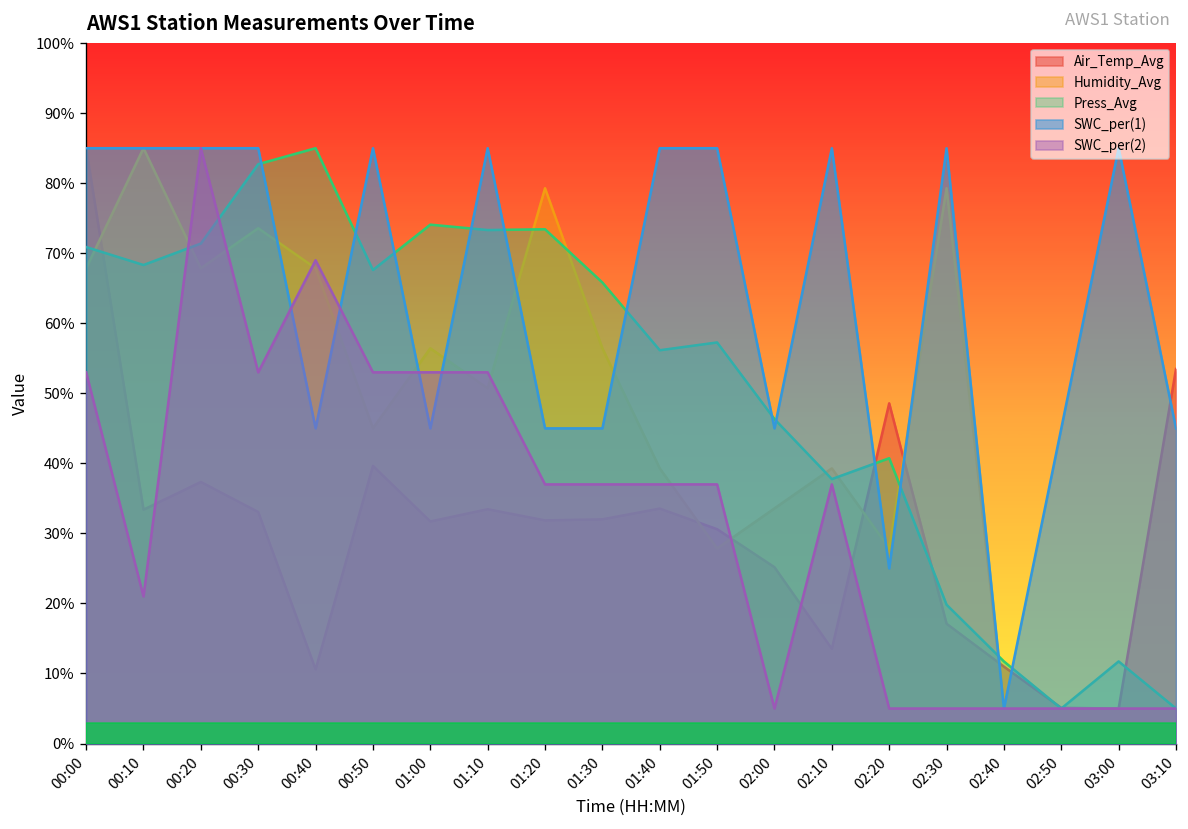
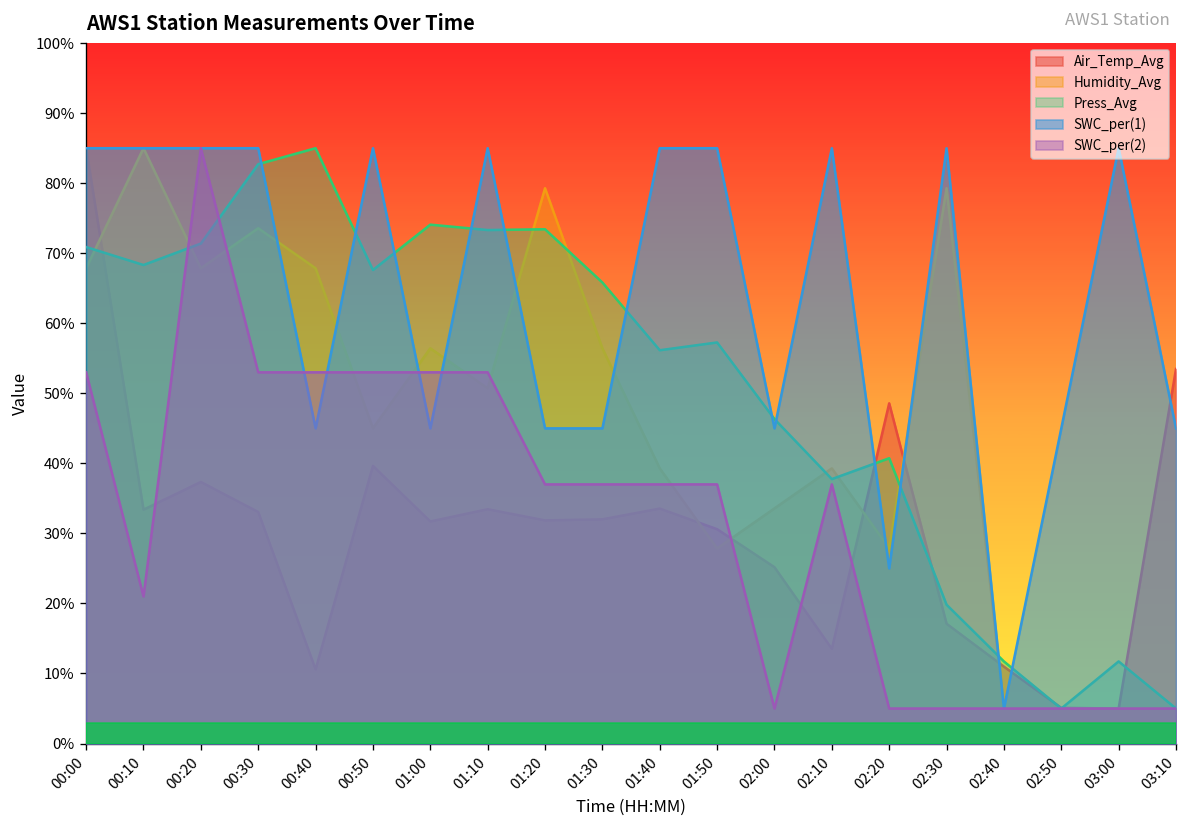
SWC_per(2), 00:40: 69% -> 53%
